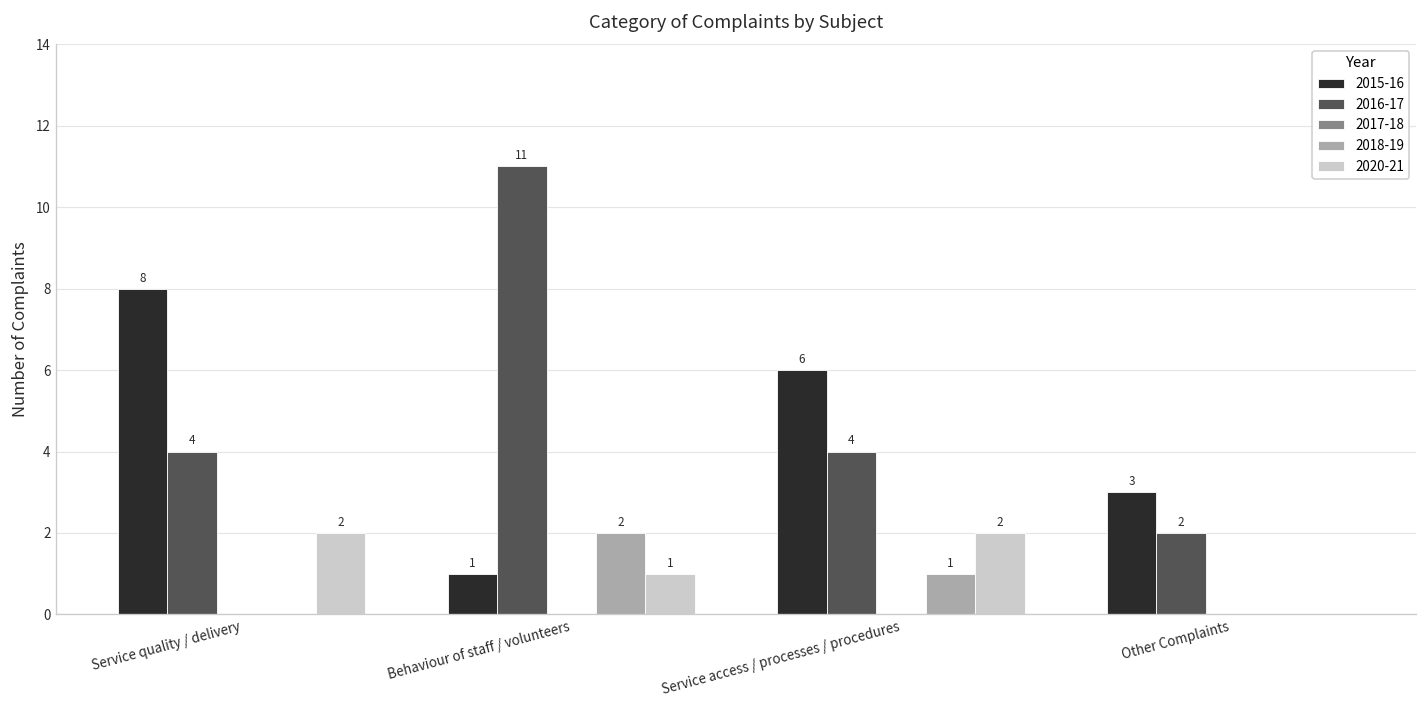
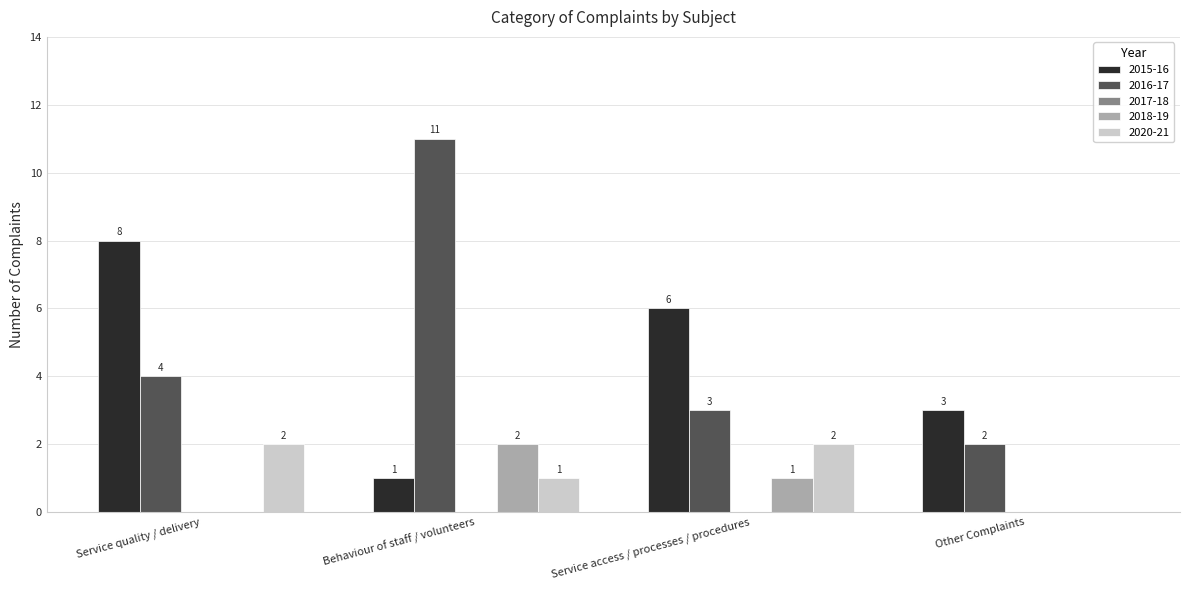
2016-17, Service access / processes / procedures: 4 -> 3
